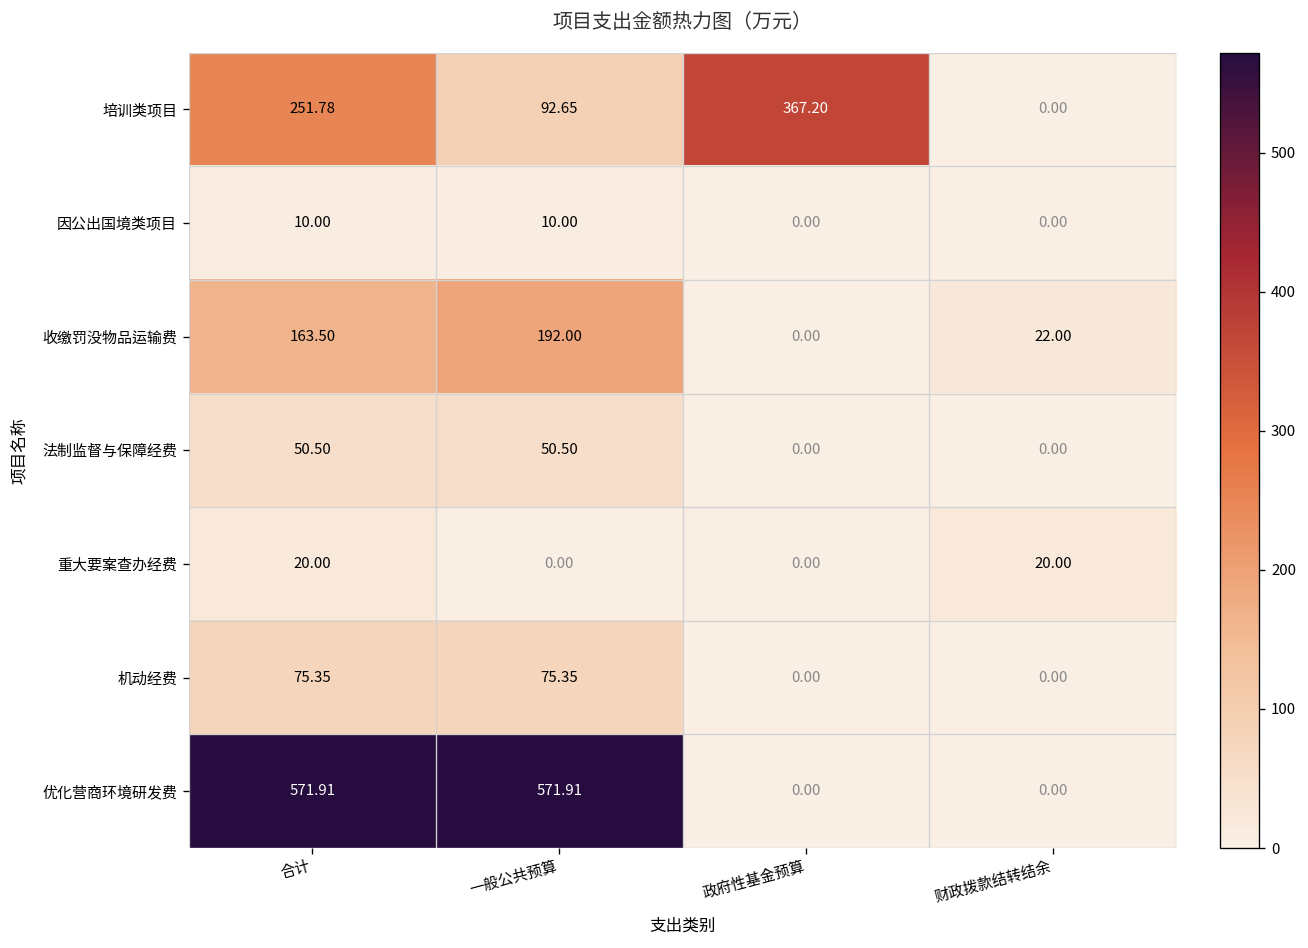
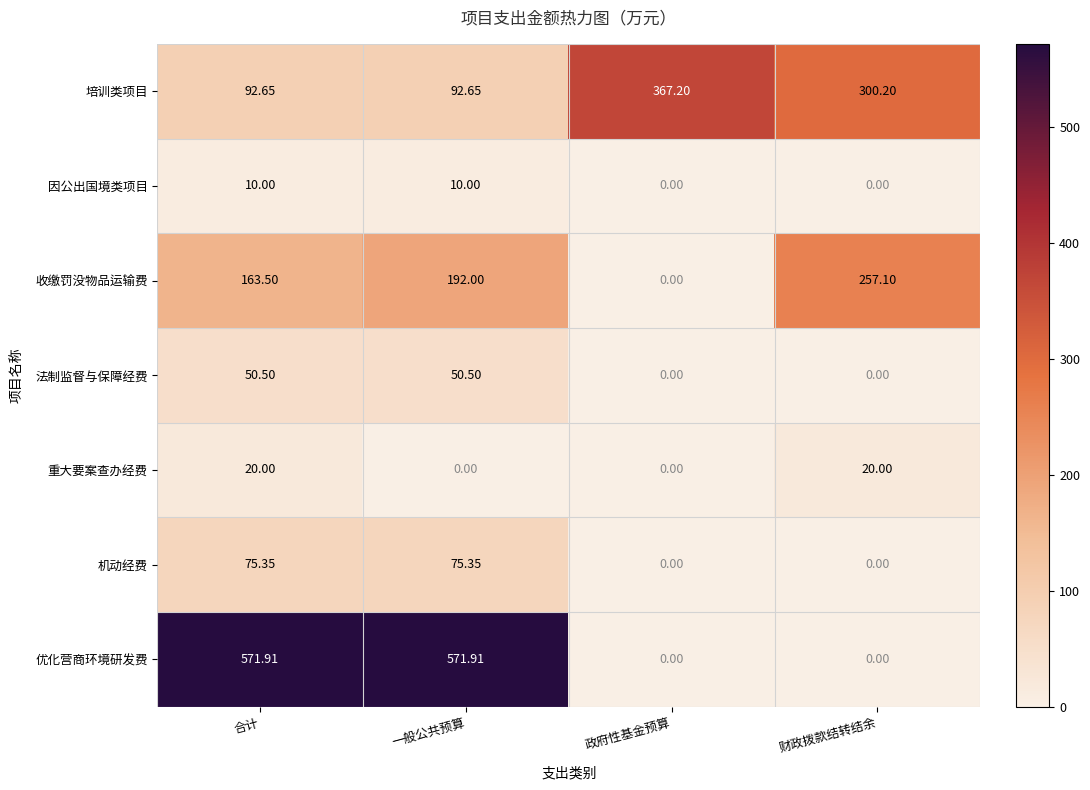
培训类项目, 合计: 251.78 -> 92.65
培训类项目, 财政拨款结转结余: 0.00 -> 300.20
收缴罚没物品运输费, 财政拨款结转结余: 22.00 -> 257.10
